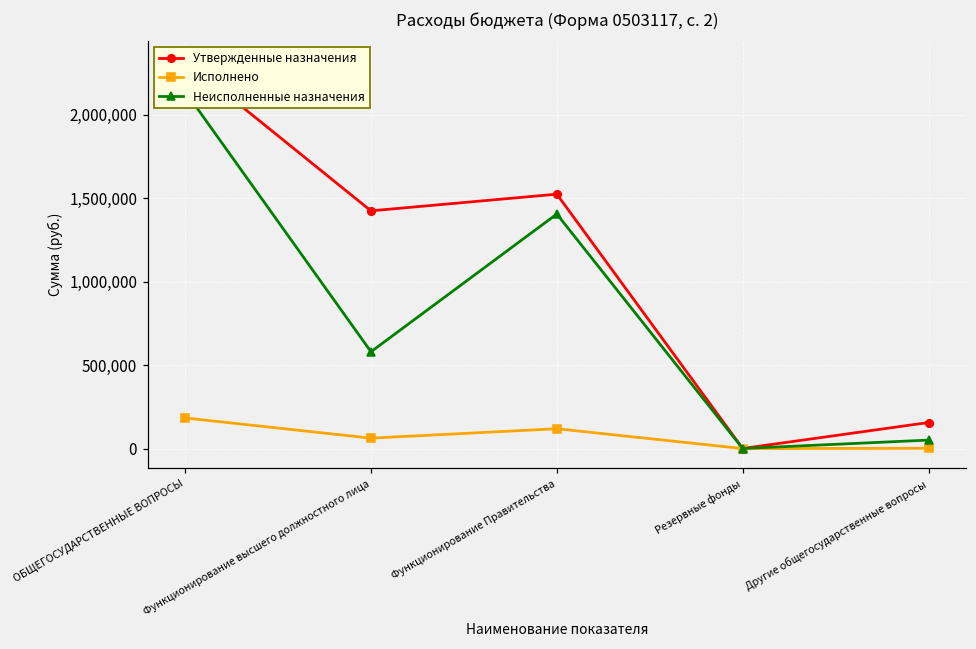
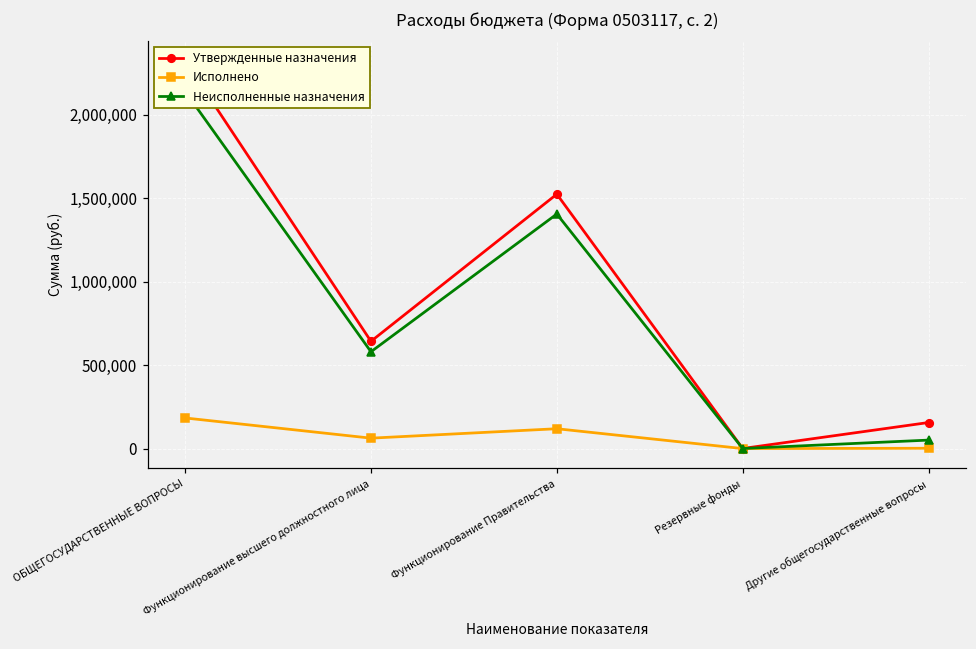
Утвержденные назначения, Функционирование высшего должностного лица: 1,420,000 -> 640,000
